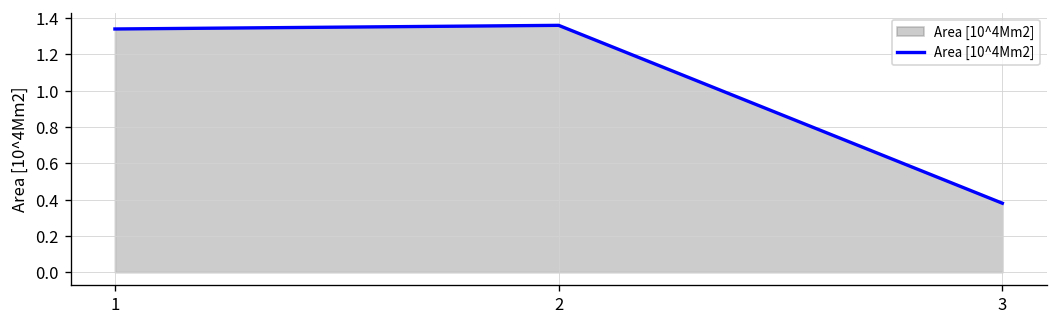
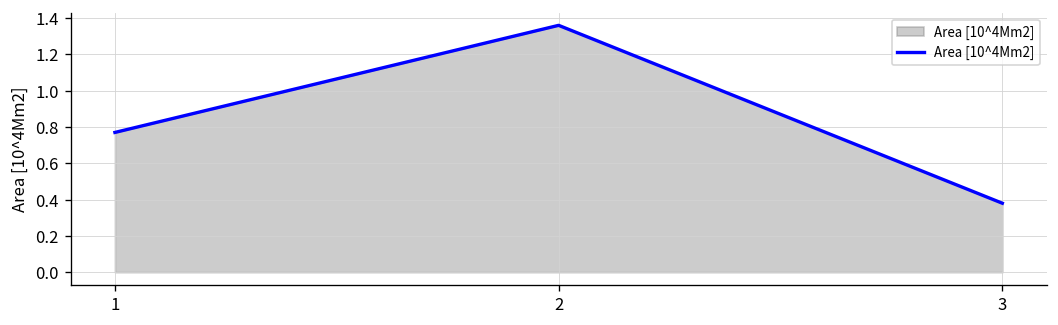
1: 1.34 -> 0.77
